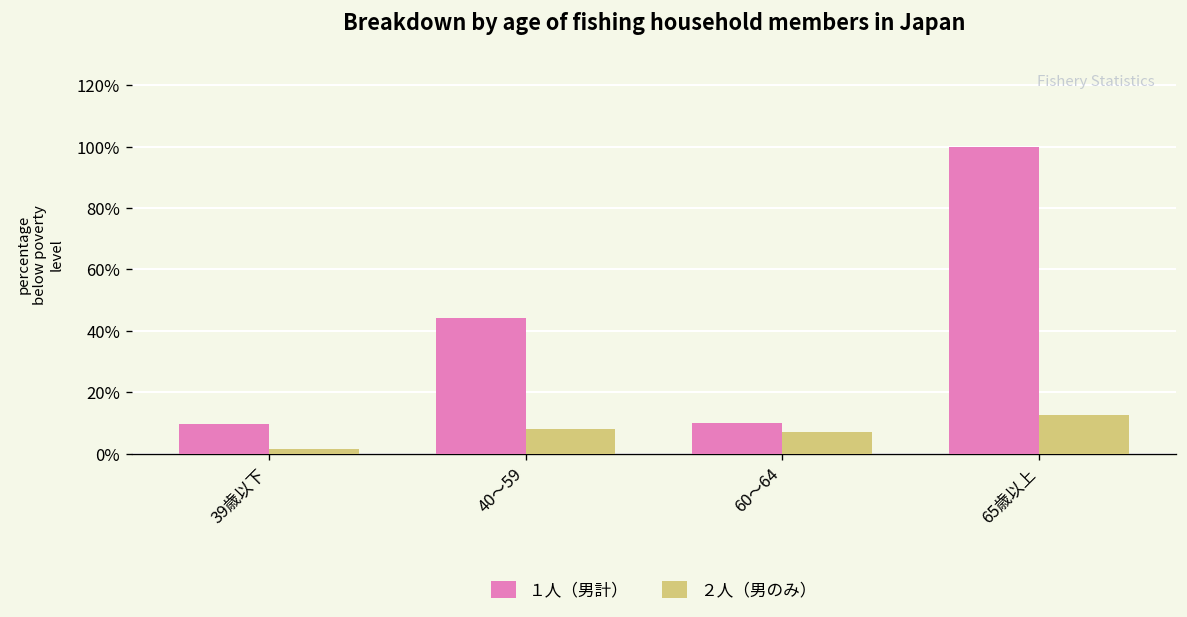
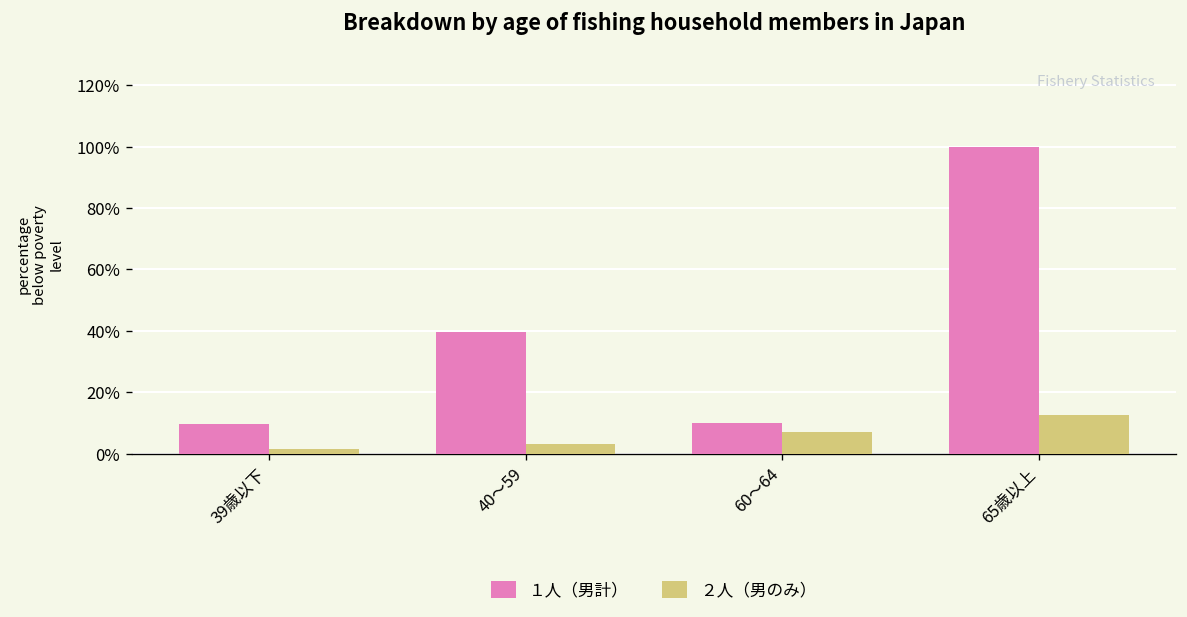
１人（男計）, 40〜59: 44% -> 40%
２人（男のみ）, 40〜59: 8% -> 3%
